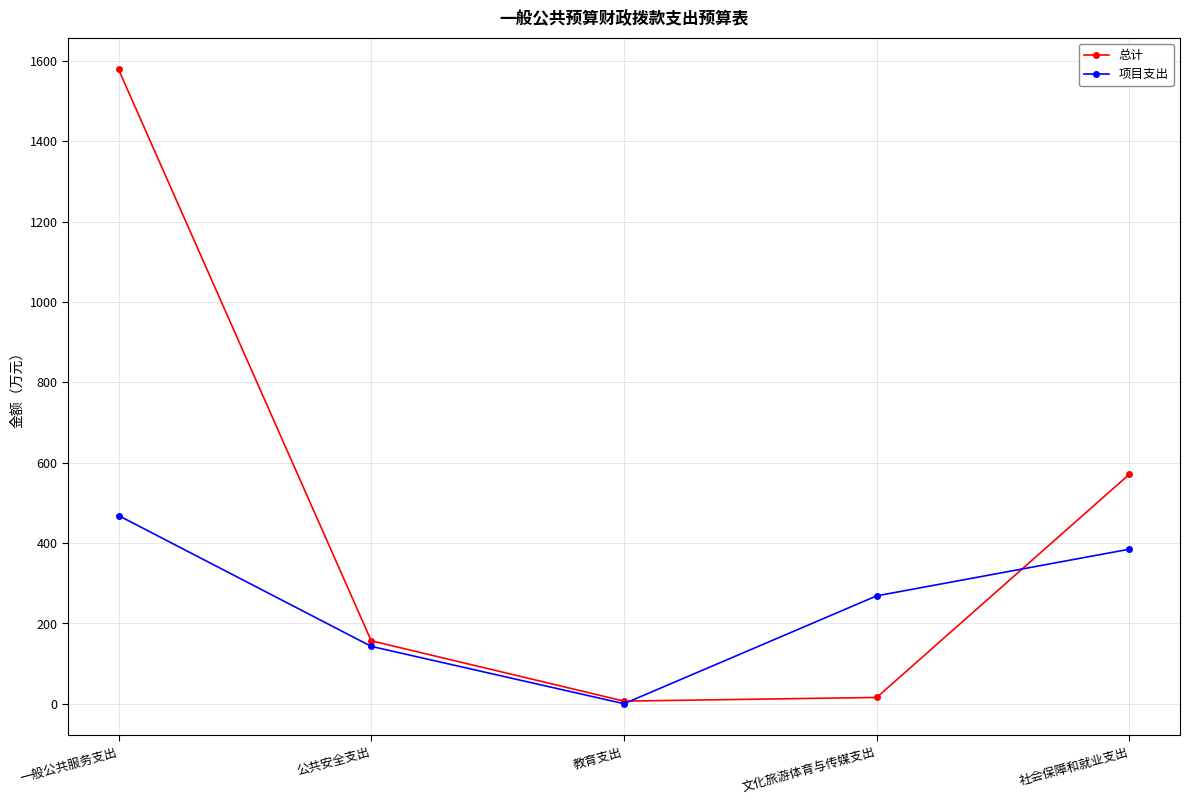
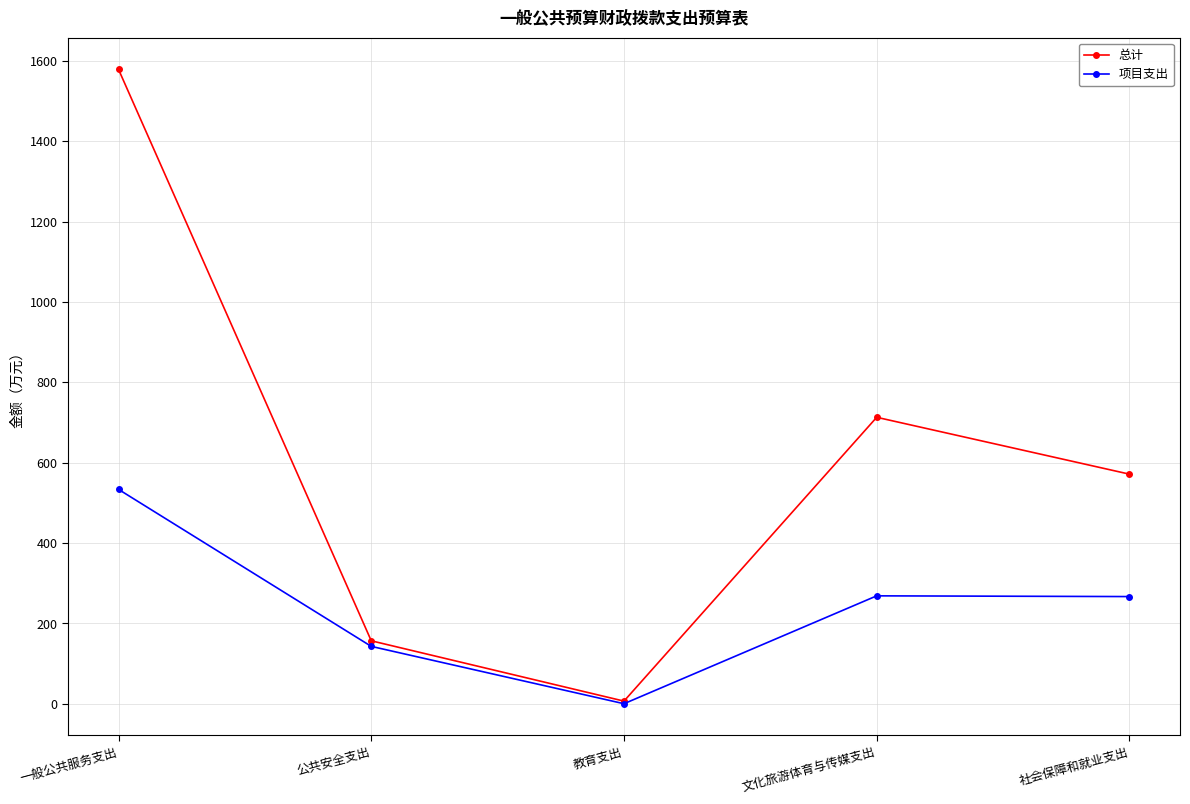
项目支出, 一般公共服务支出: 470 -> 530
总计, 文化旅游体育与传媒支出: 20 -> 710
项目支出, 社会保障和就业支出: 380 -> 270
